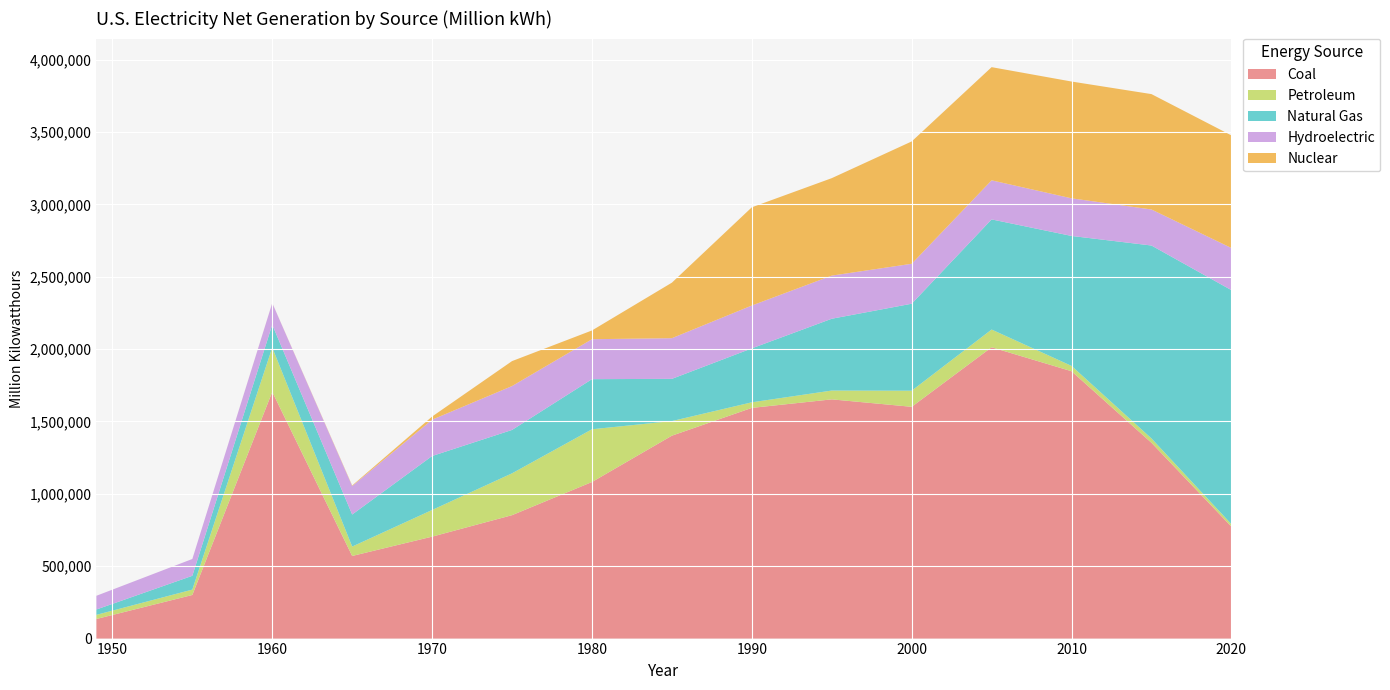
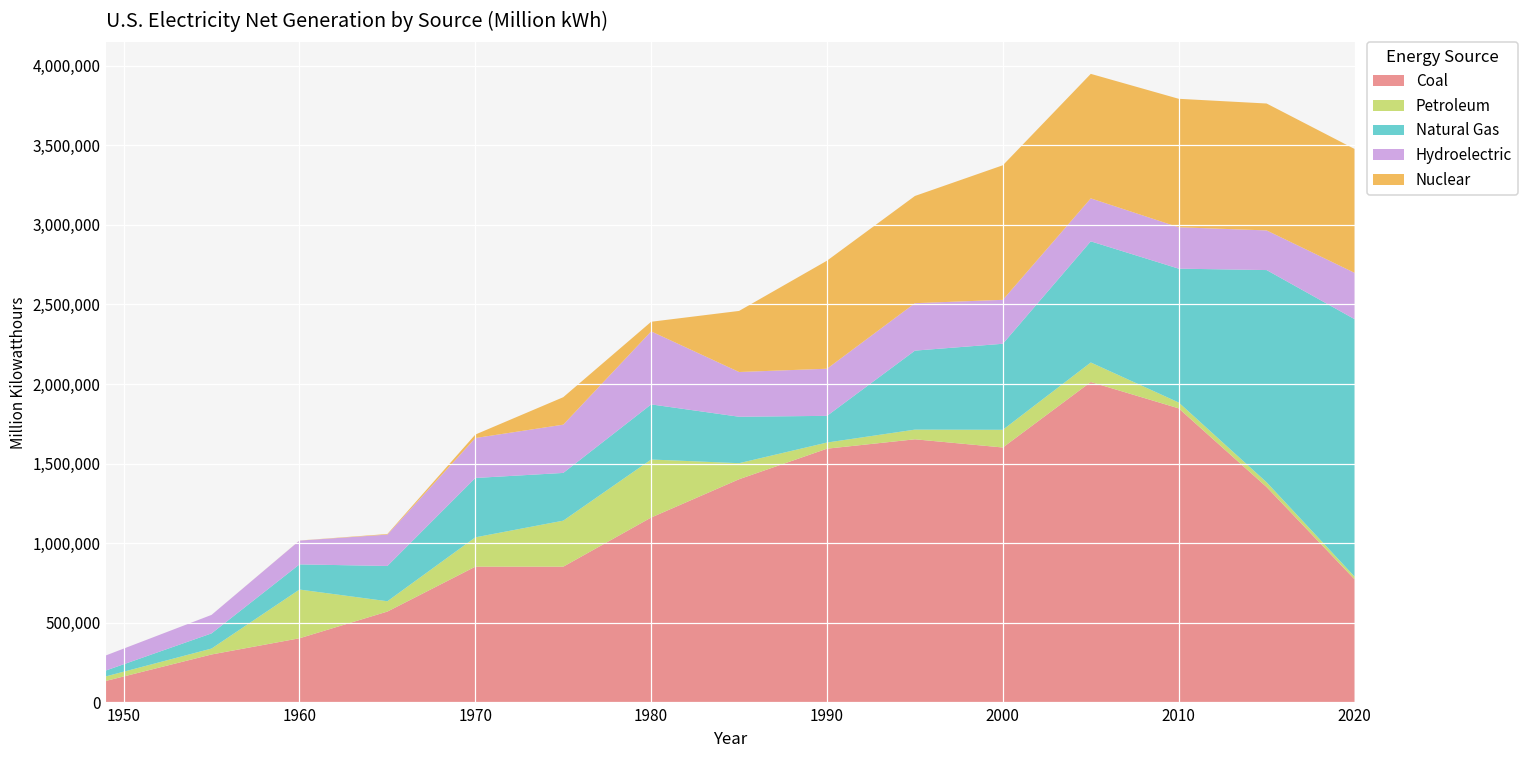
Coal, 1960: 1,700,000 -> 400,000
Coal, 1970: 700,000 -> 850,000
Coal, 1980: 1,080,000 -> 1,160,000
Hydroelectric, 1980: 280,000 -> 460,000
Natural Gas, 1990: 370,000 -> 170,000
Natural Gas, 2000: 600,000 -> 540,000
Natural Gas, 2010: 900,000 -> 840,000
